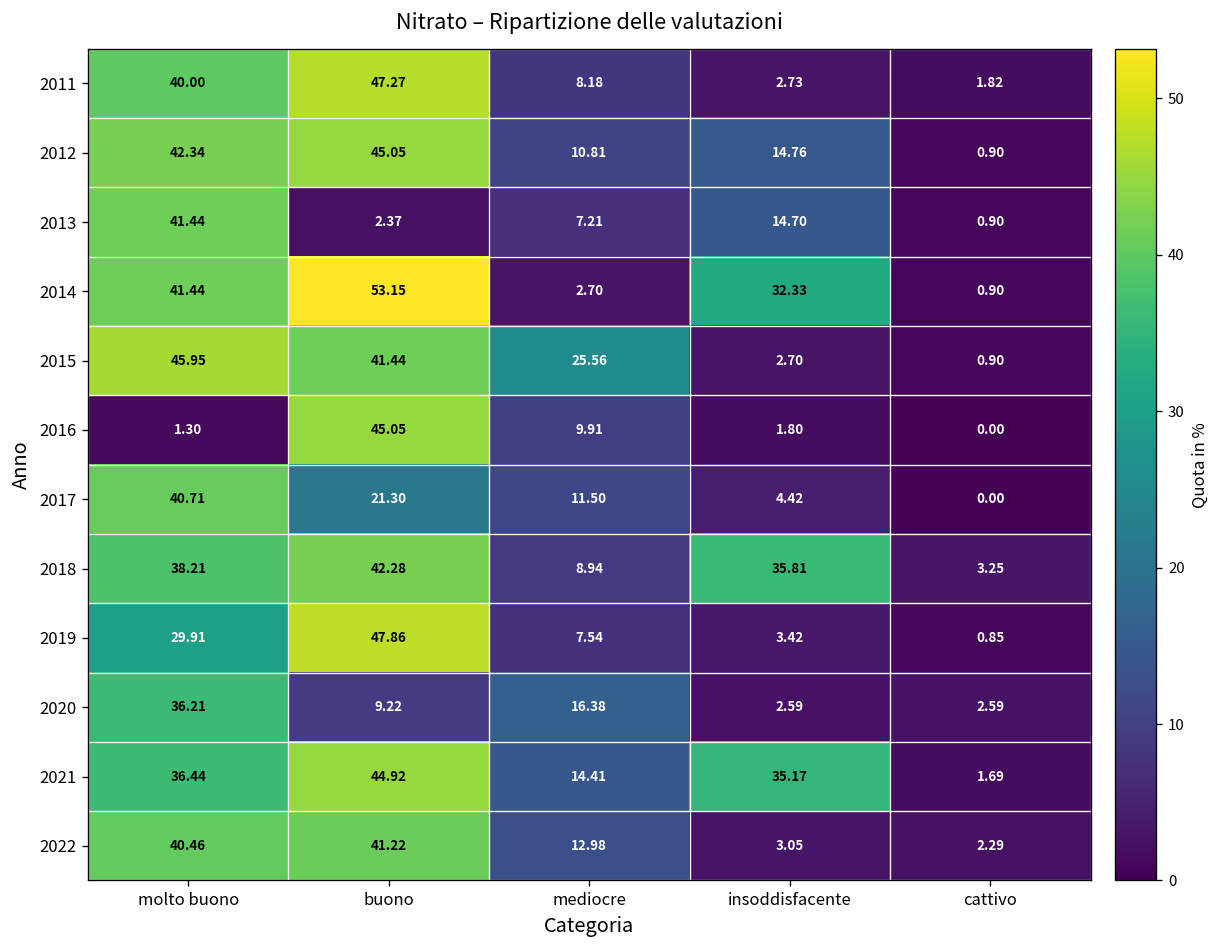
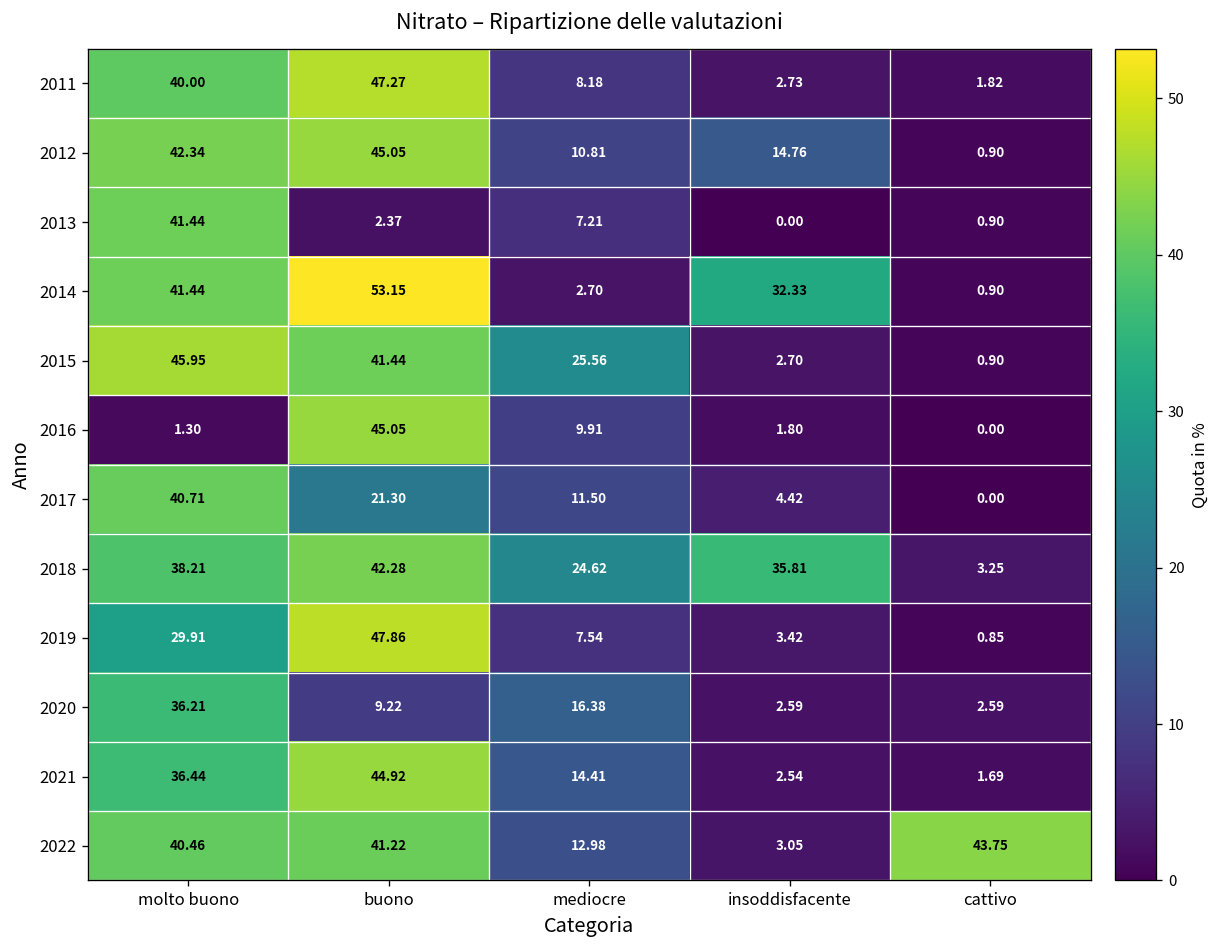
2013, insoddisfacente: 14.70 -> 0.00
2018, mediocre: 8.94 -> 24.62
2021, insoddisfacente: 35.17 -> 2.54
2022, cattivo: 2.29 -> 43.75
